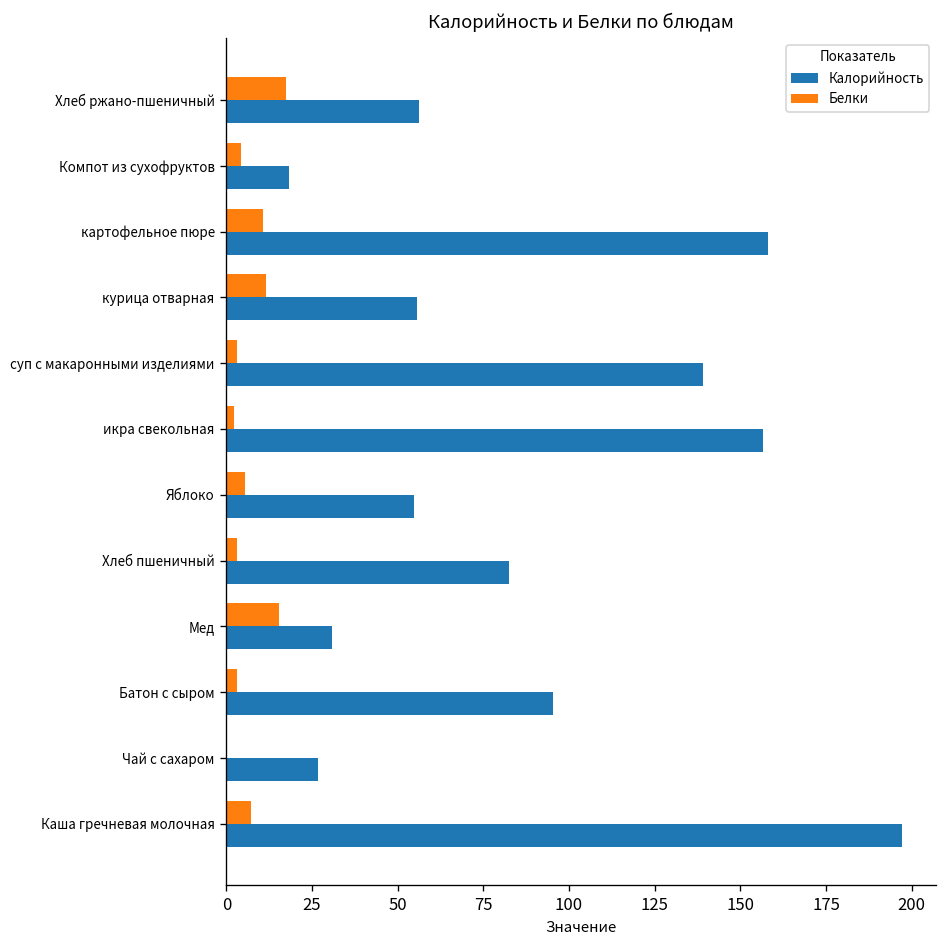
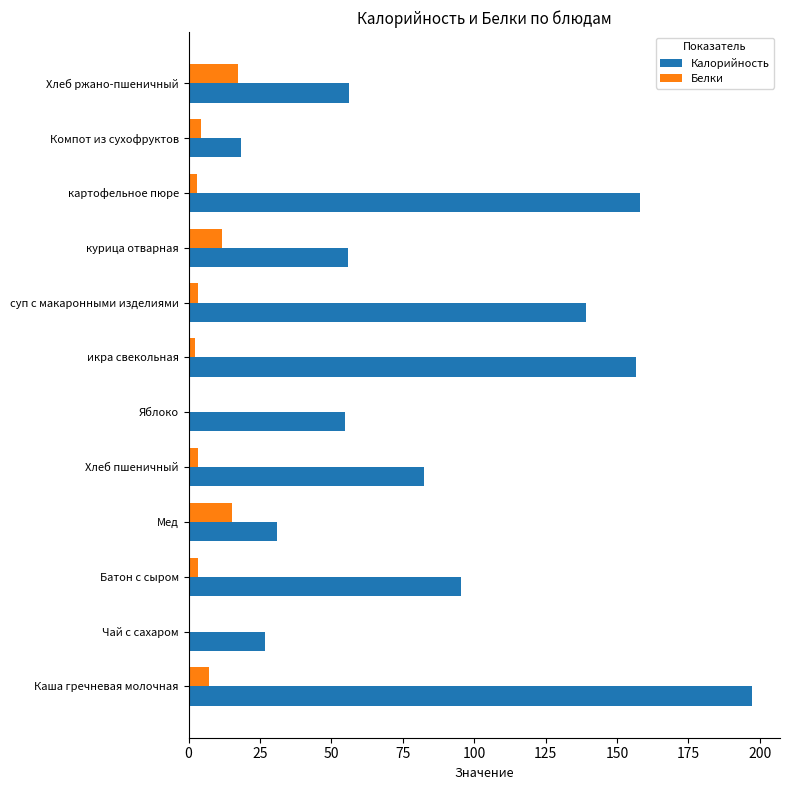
Белки, картофельное пюре: 11 -> 3
Белки, Яблоко: 5 -> 0
